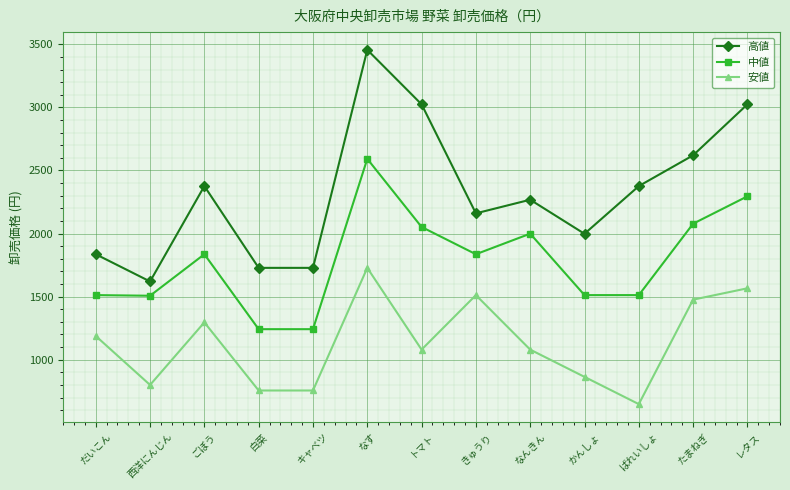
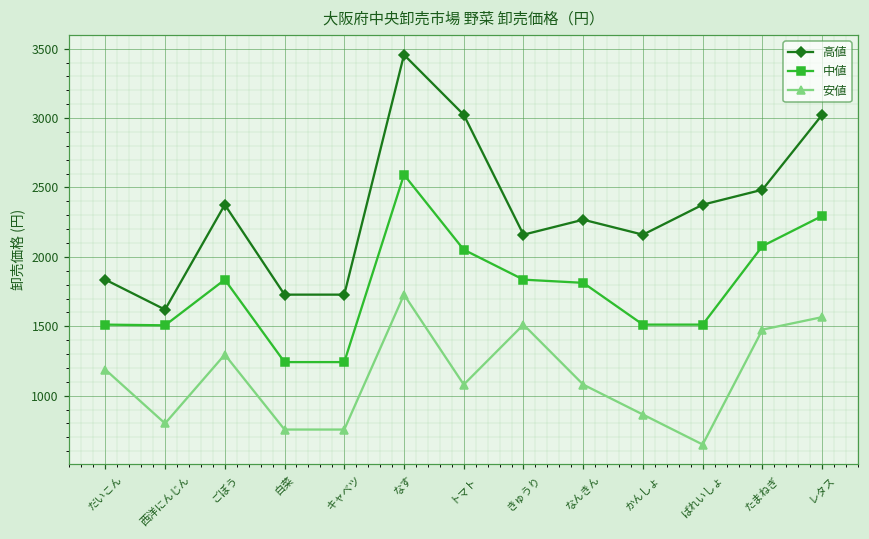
中値, なんきん: 2000 -> 1810
高値, かんしょ: 2000 -> 2160
高値, たまねぎ: 2620 -> 2480
